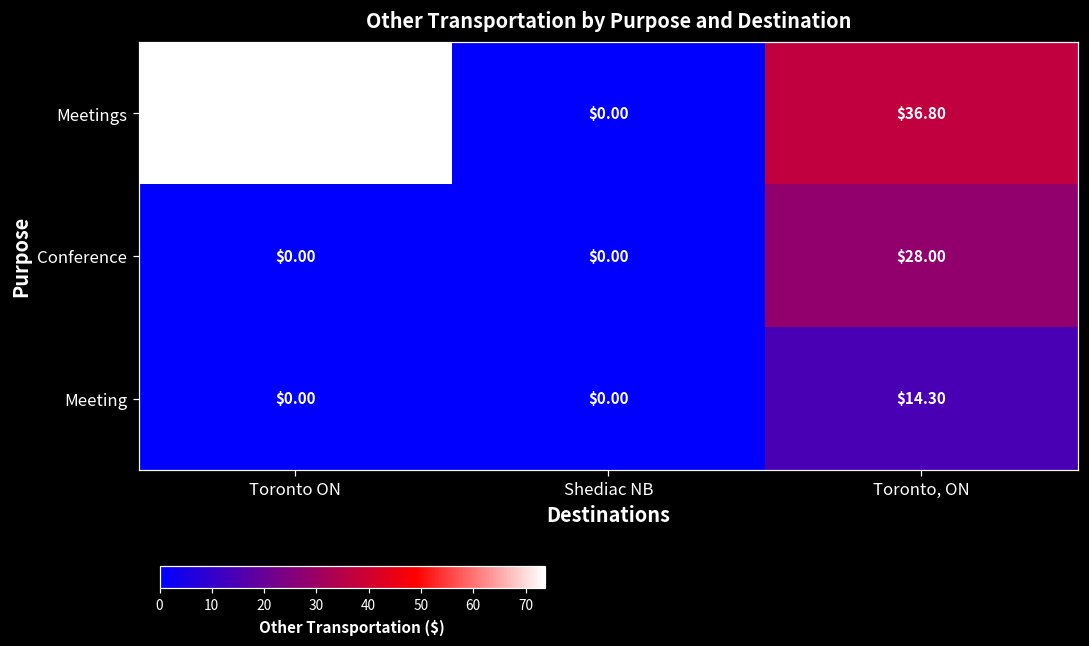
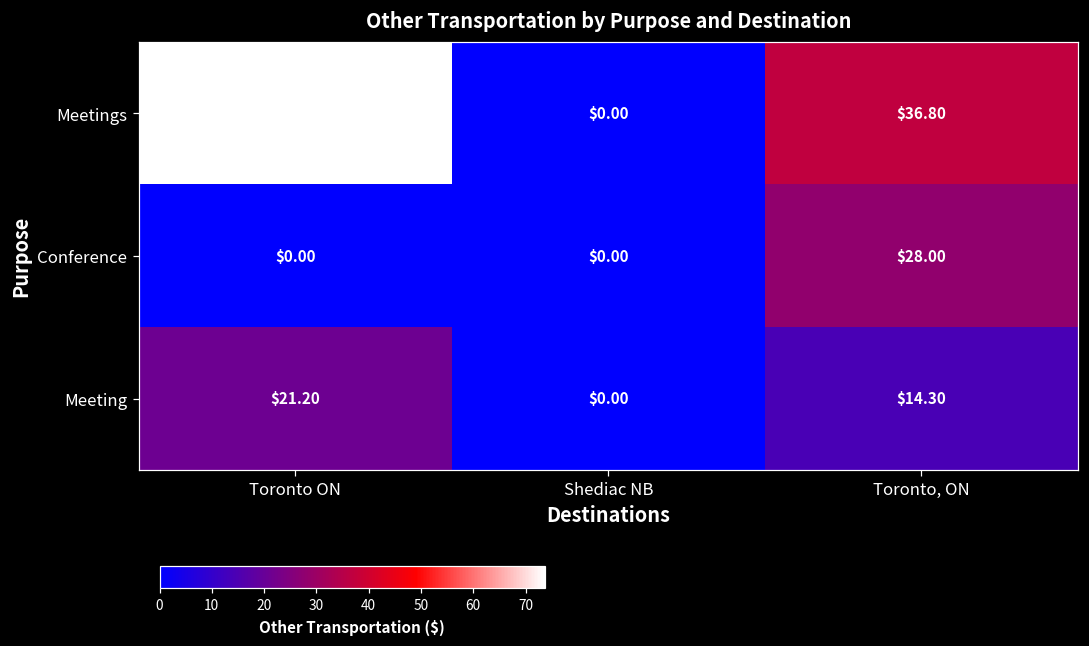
Meeting, Toronto ON: $0.00 -> $21.20
